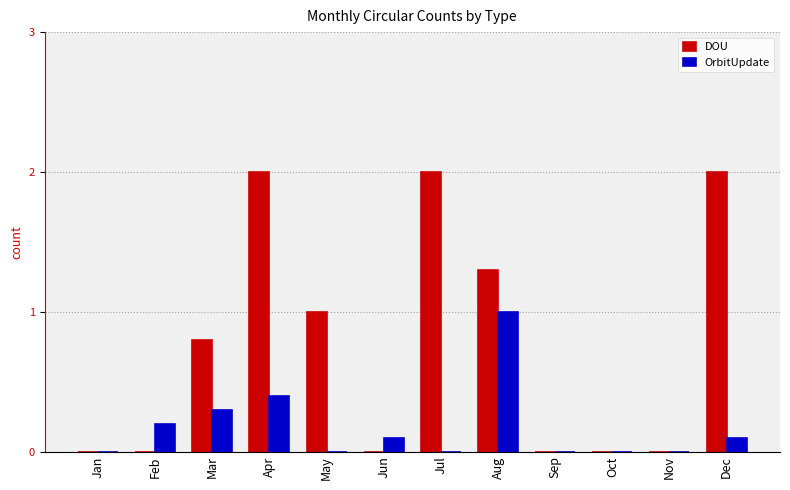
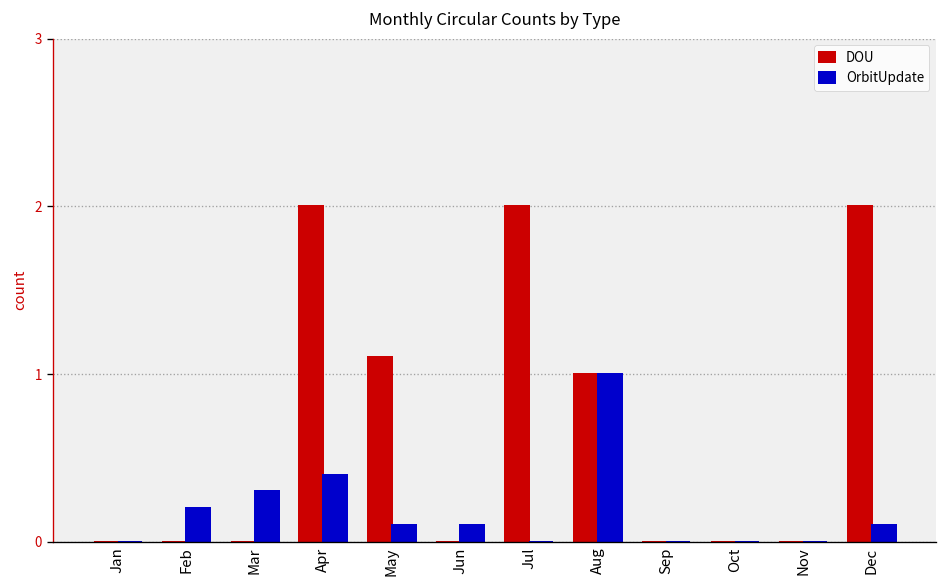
DOU, Mar: 0.8 -> 0.0
DOU, May: 1.0 -> 1.1
OrbitUpdate, May: 0.0 -> 0.1
DOU, Aug: 1.3 -> 1.0
